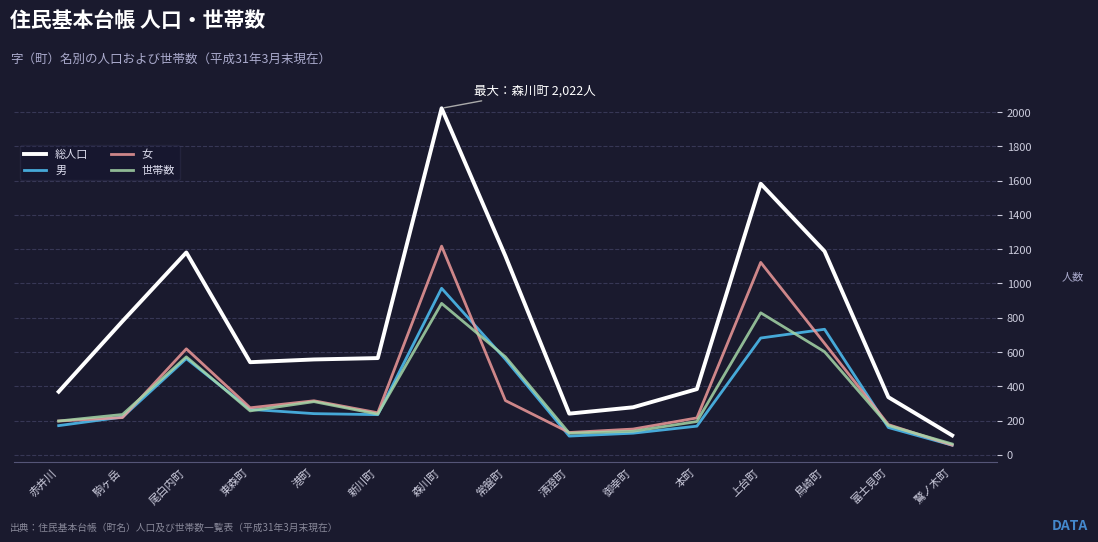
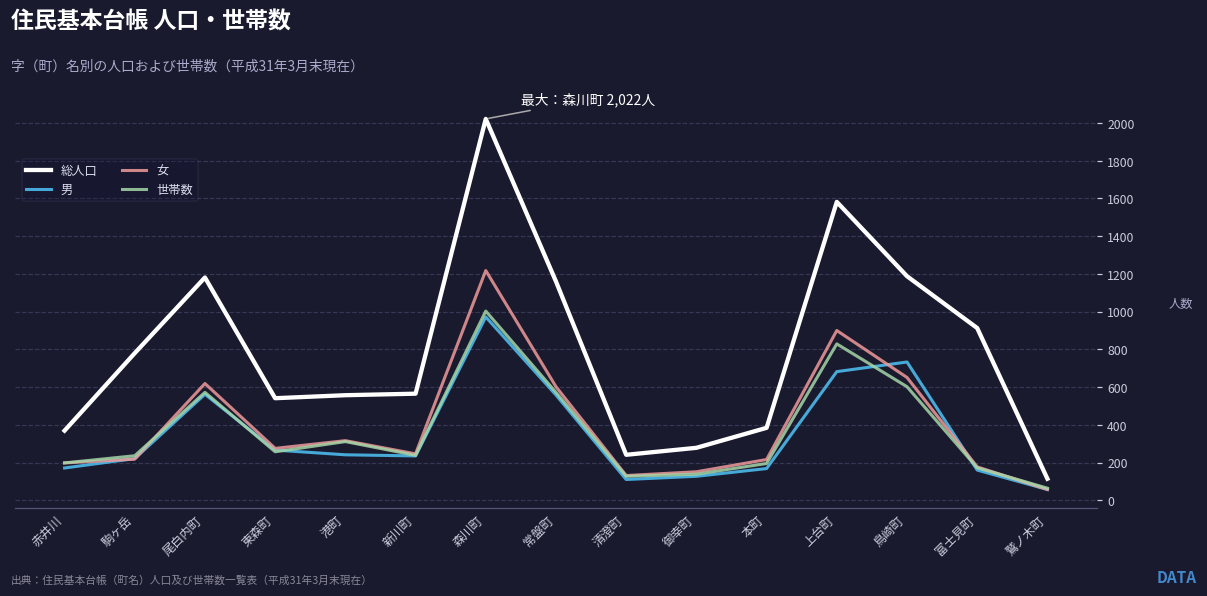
世帯数, 森川町: 880 -> 1000
女, 常盤町: 320 -> 600
女, 上台町: 1120 -> 900
総人口, 富士見町: 340 -> 910
